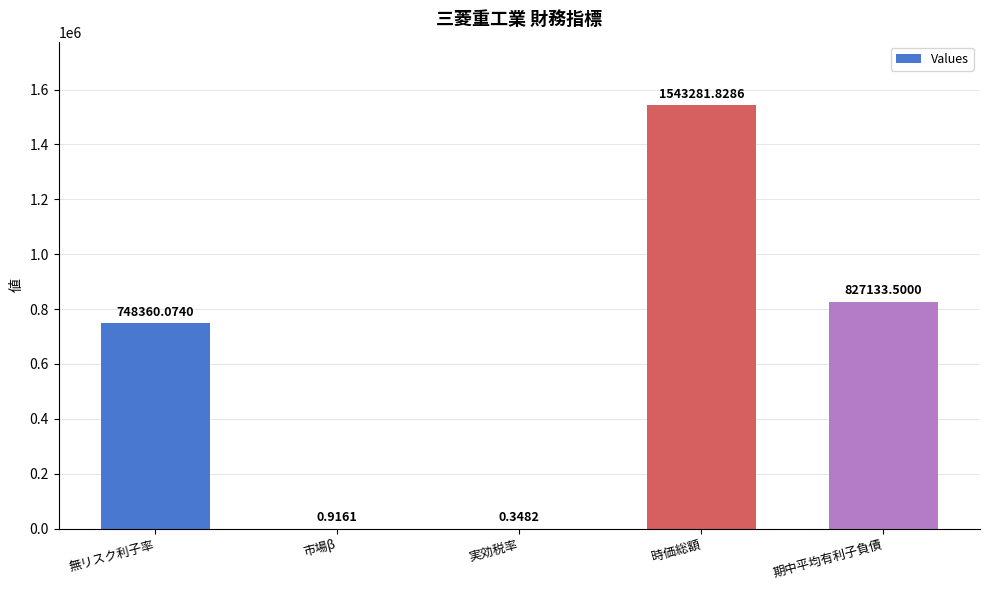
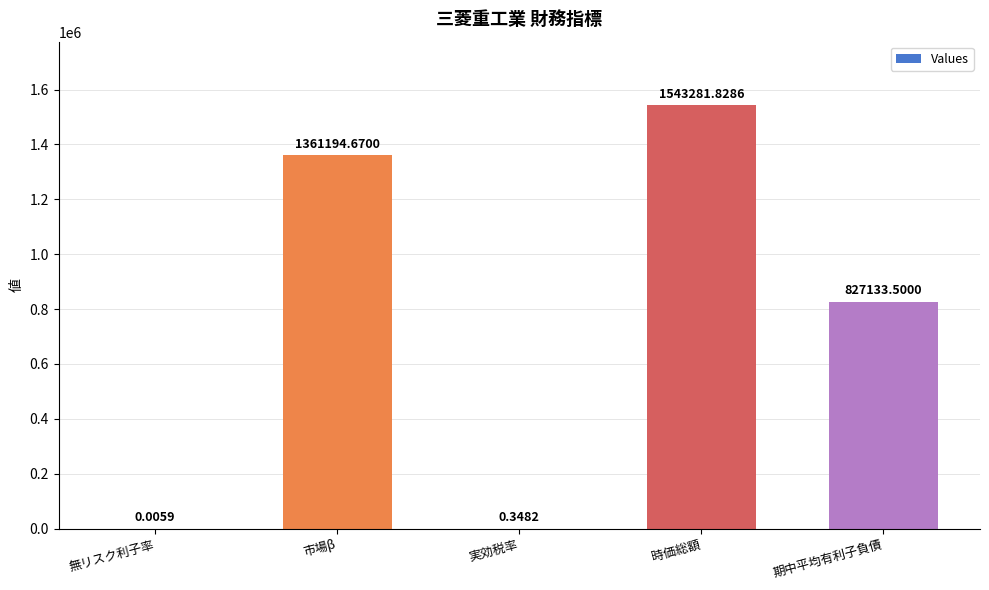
無リスク利子率: 748360.0740 -> 0.0059
市場β: 0.9161 -> 1361194.6700
